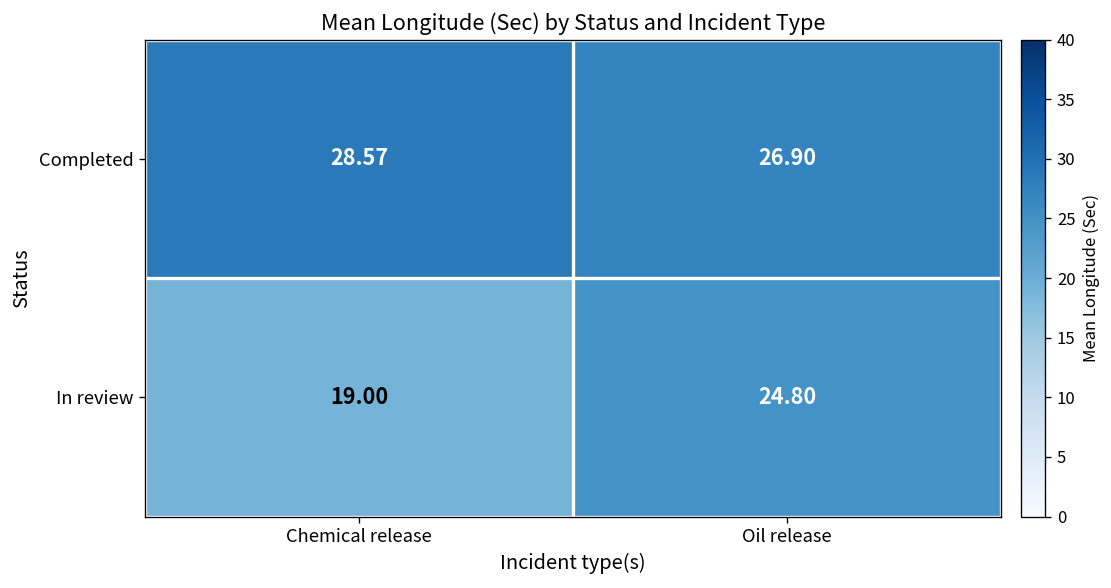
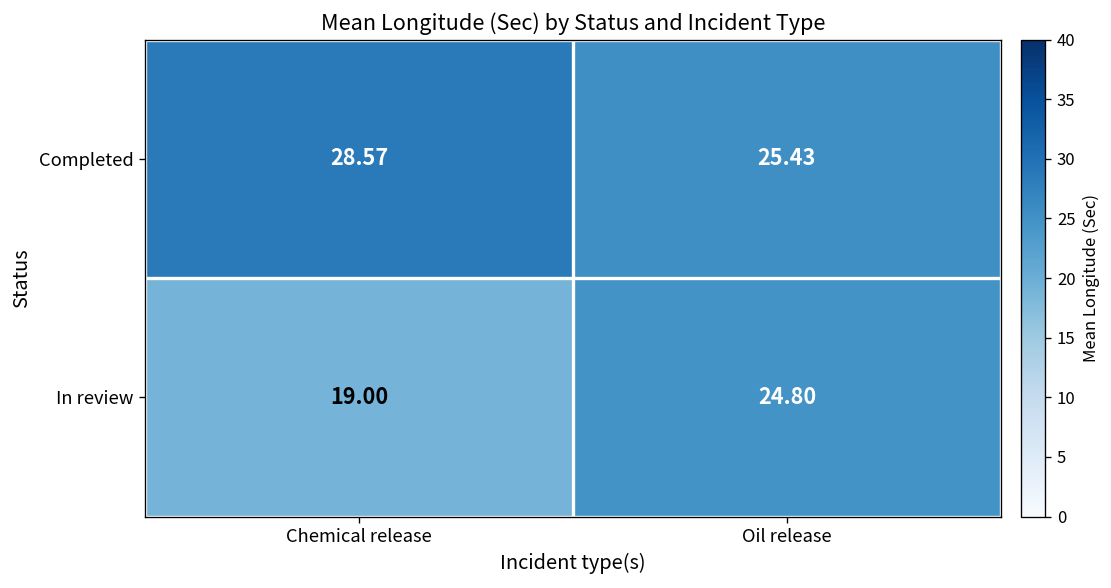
Completed, Oil release: 26.90 -> 25.43
